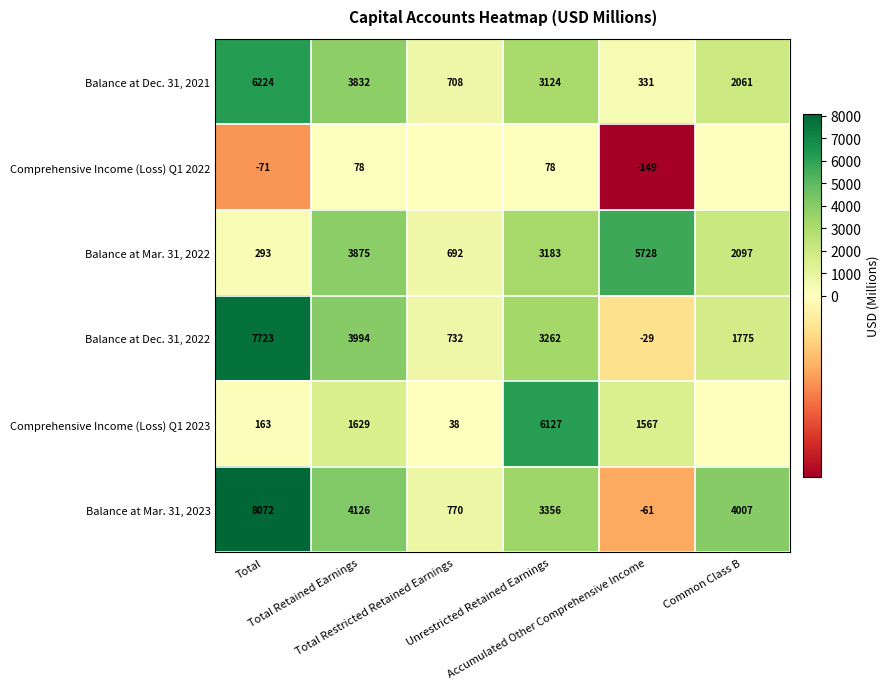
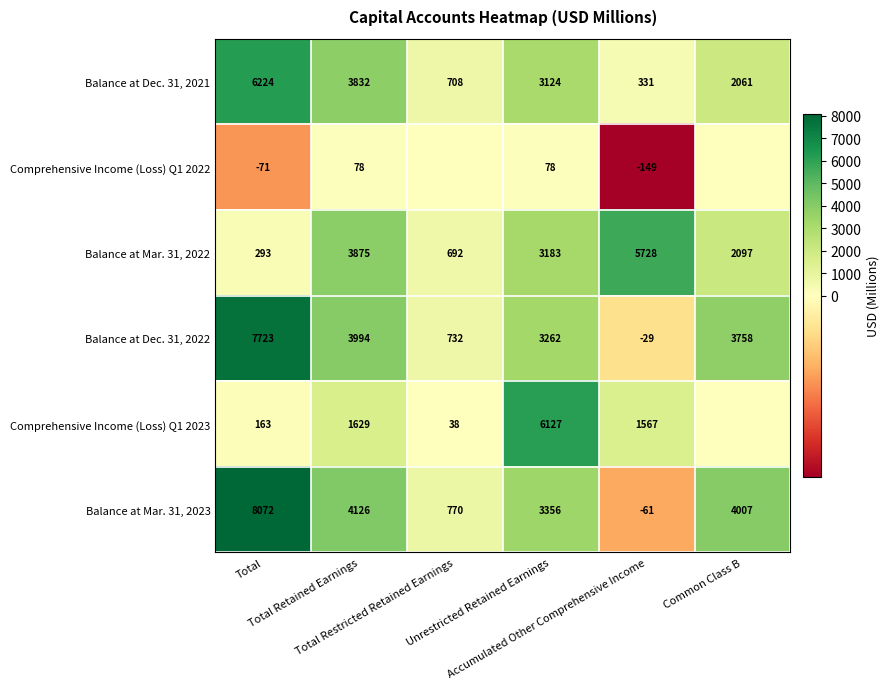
Balance at Dec. 31, 2022, Common Class B: 1775 -> 3758
